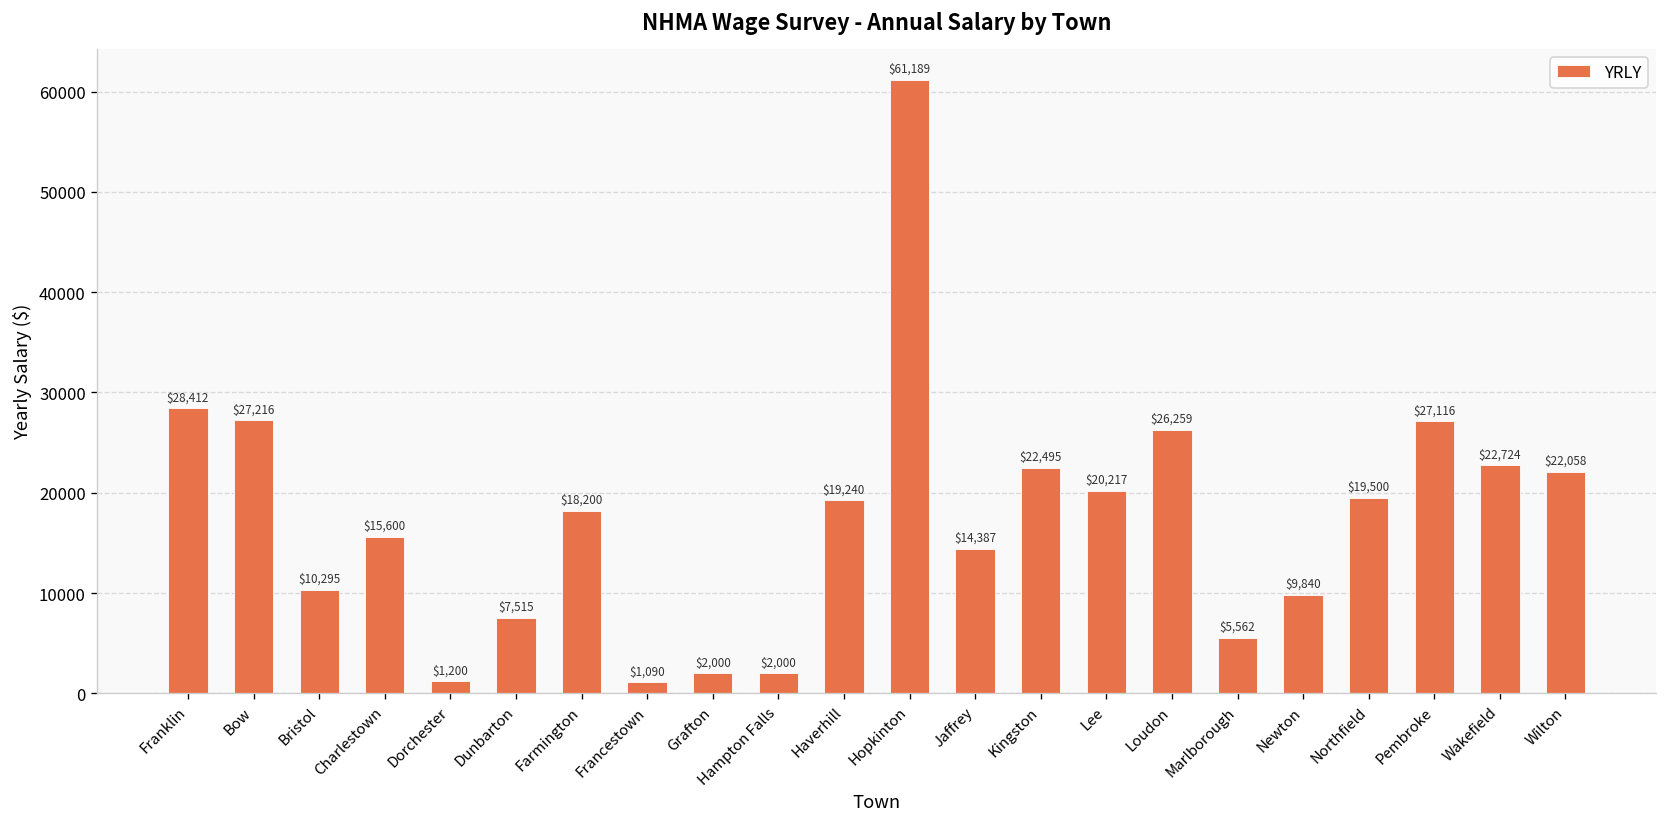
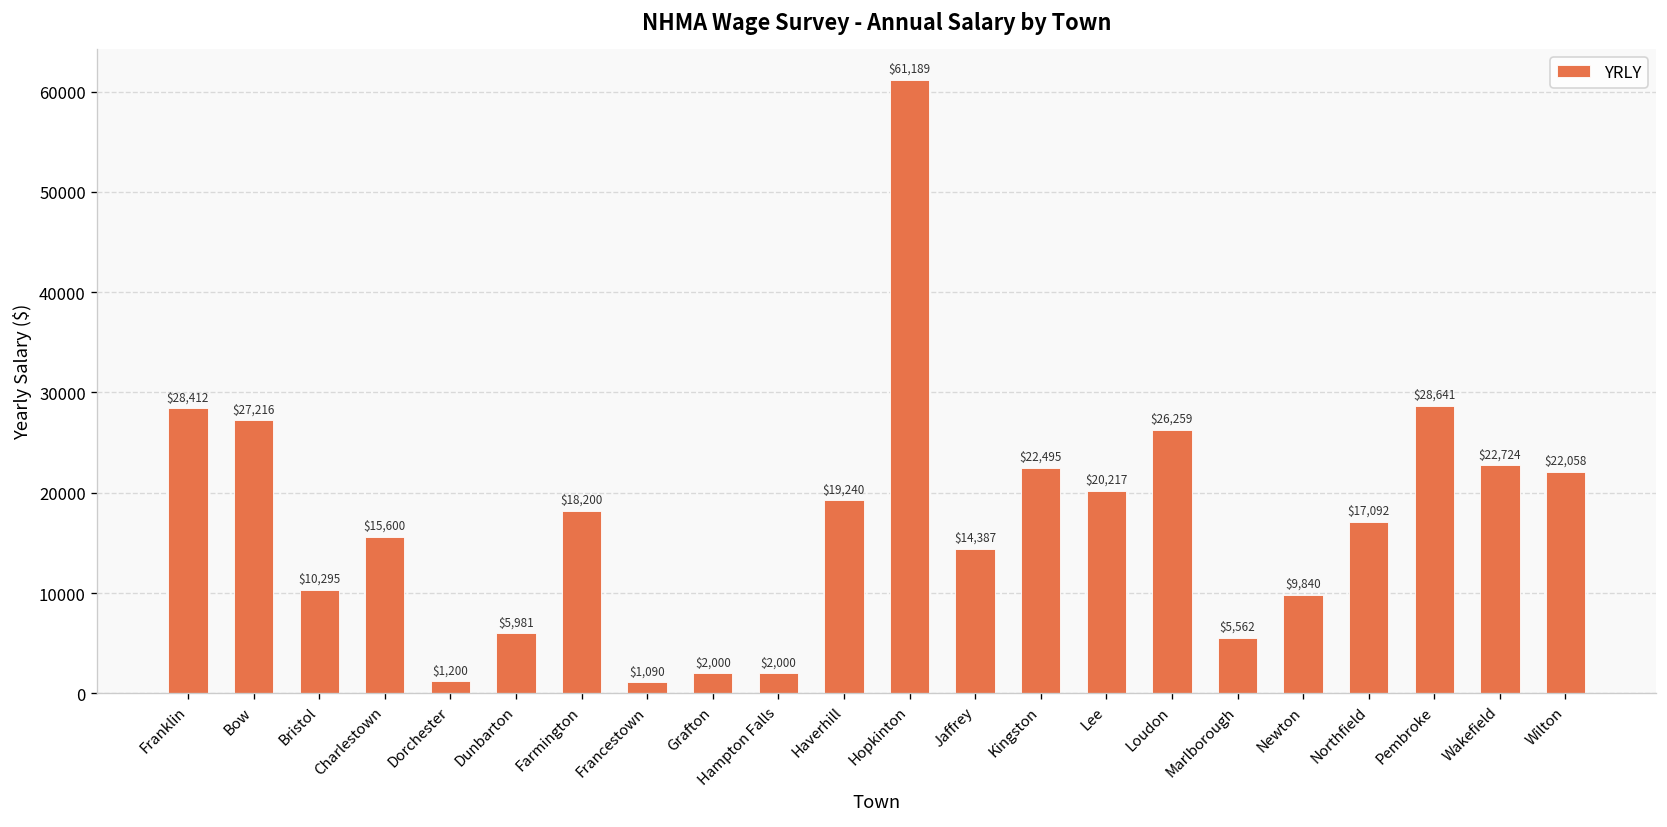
Dunbarton: $7,515 -> $5,981
Northfield: $19,500 -> $17,092
Pembroke: $27,116 -> $28,641
